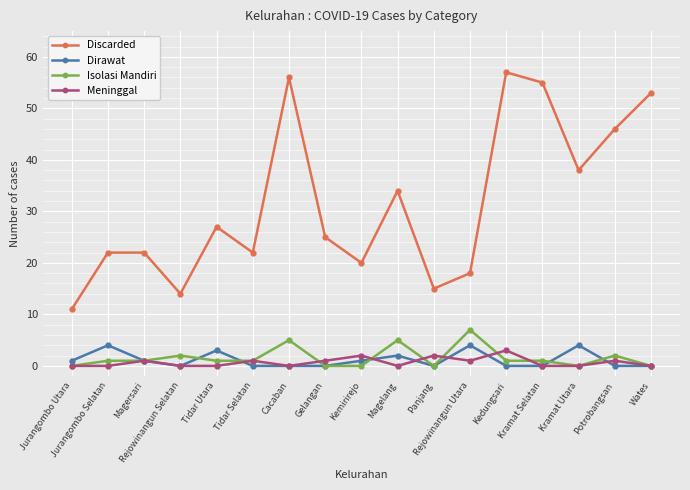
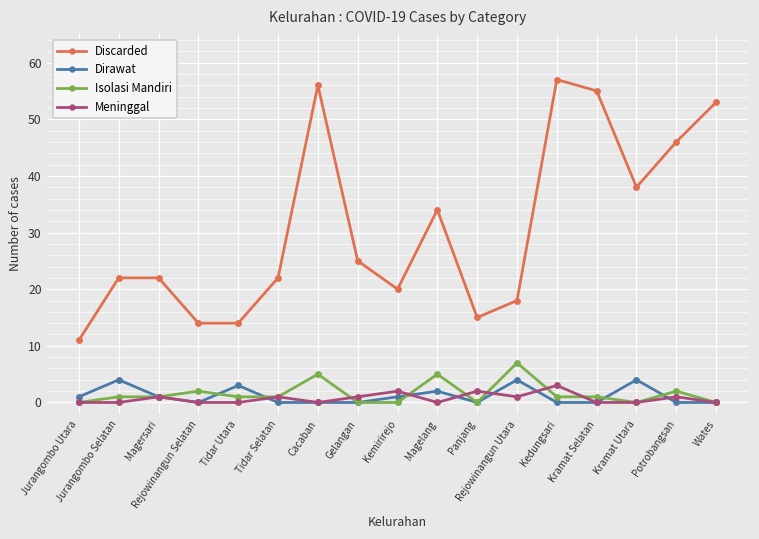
Discarded, Tidar Utara: 27 -> 14
